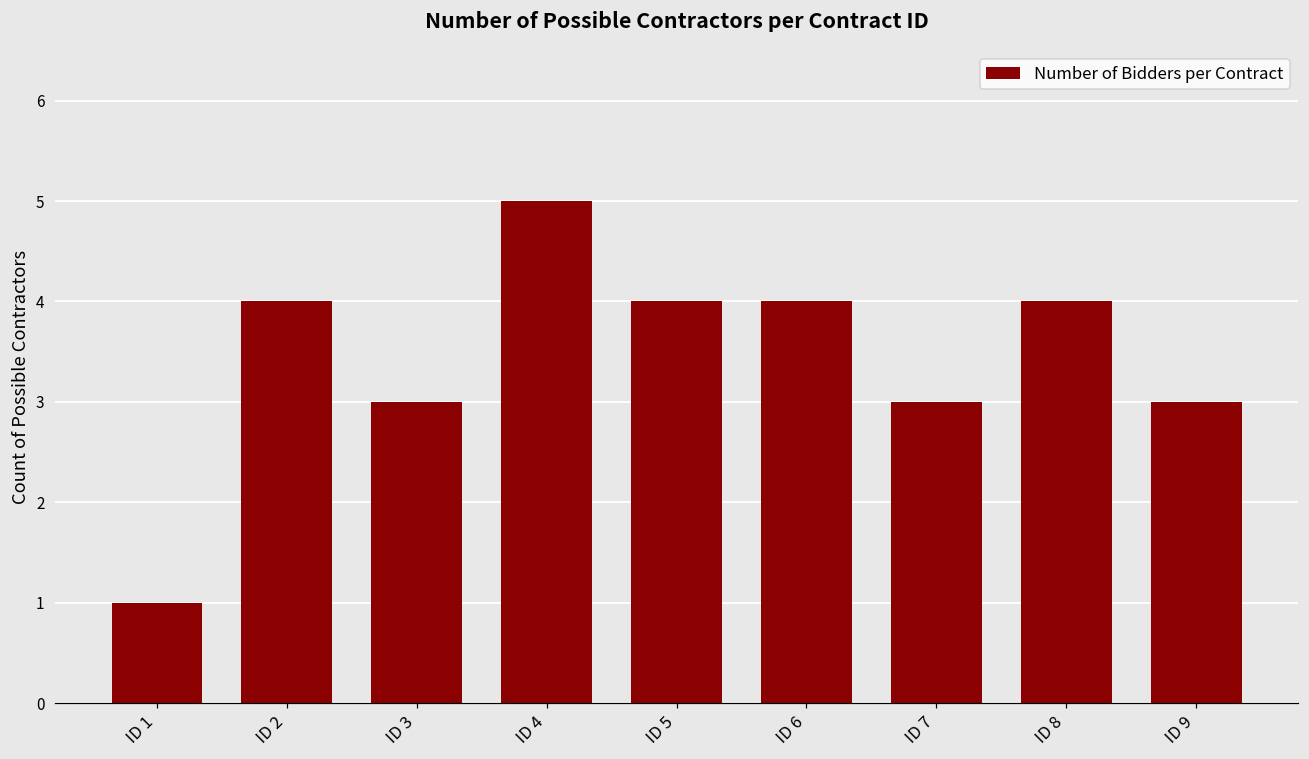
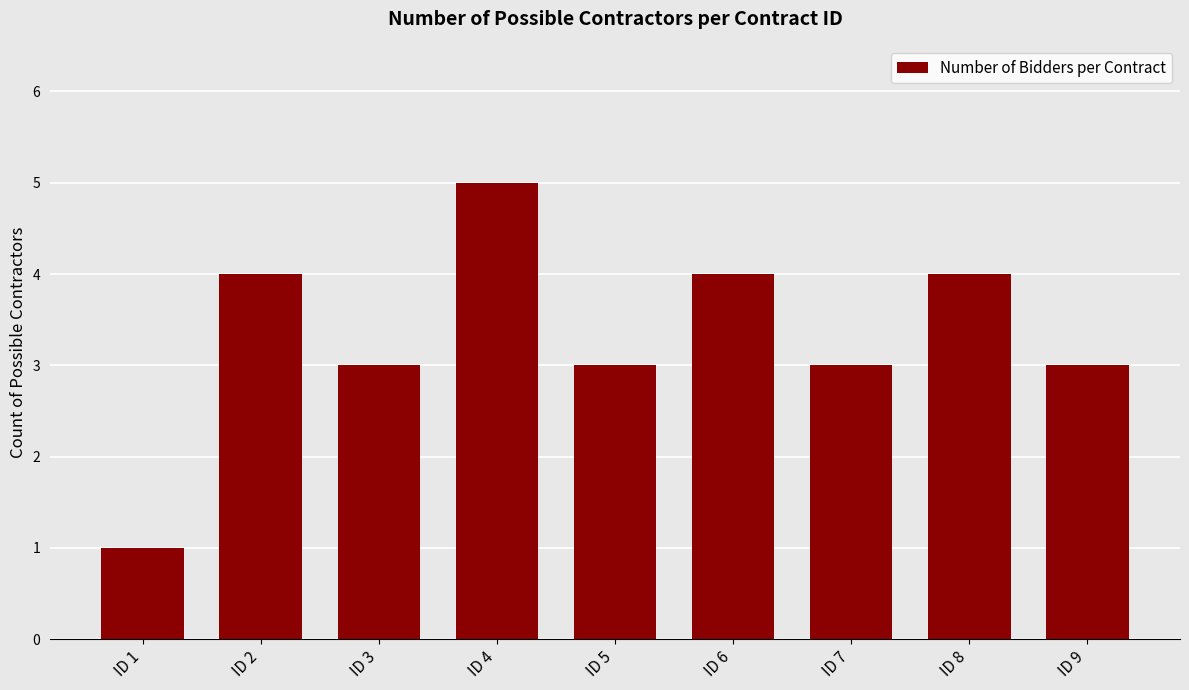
ID 5: 4 -> 3
